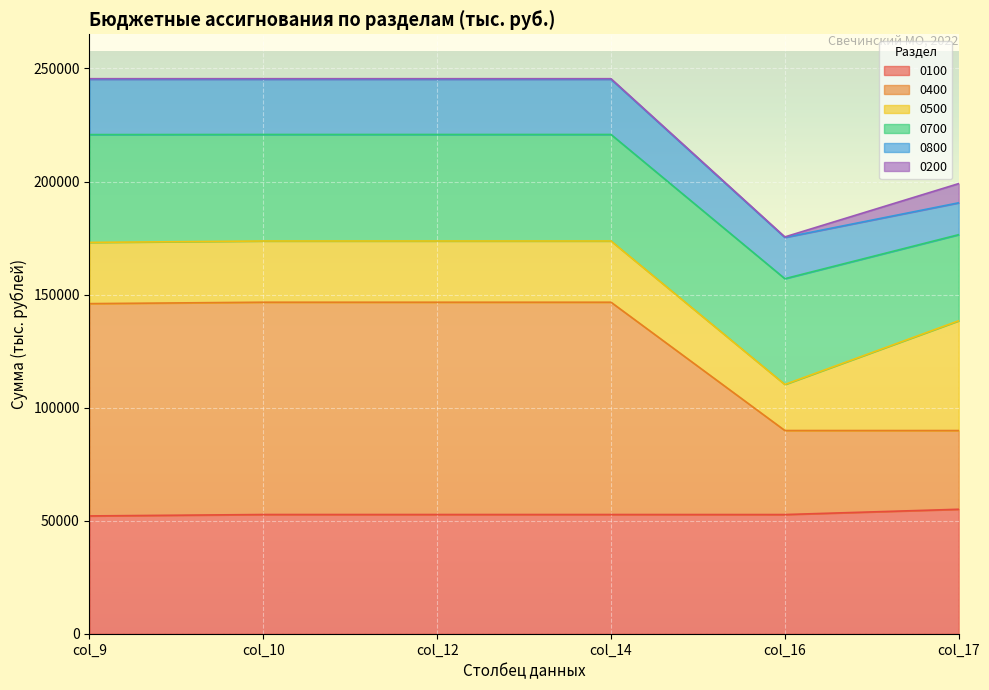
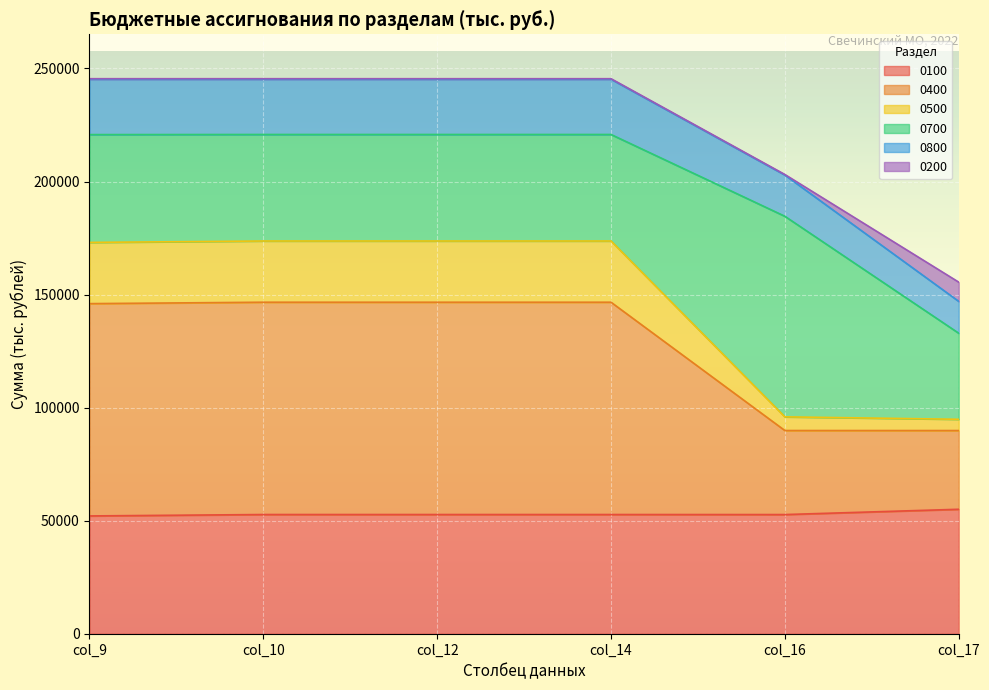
0500, col_16: 20000 -> 6000
0700, col_16: 47000 -> 89000
0500, col_17: 49000 -> 5000
